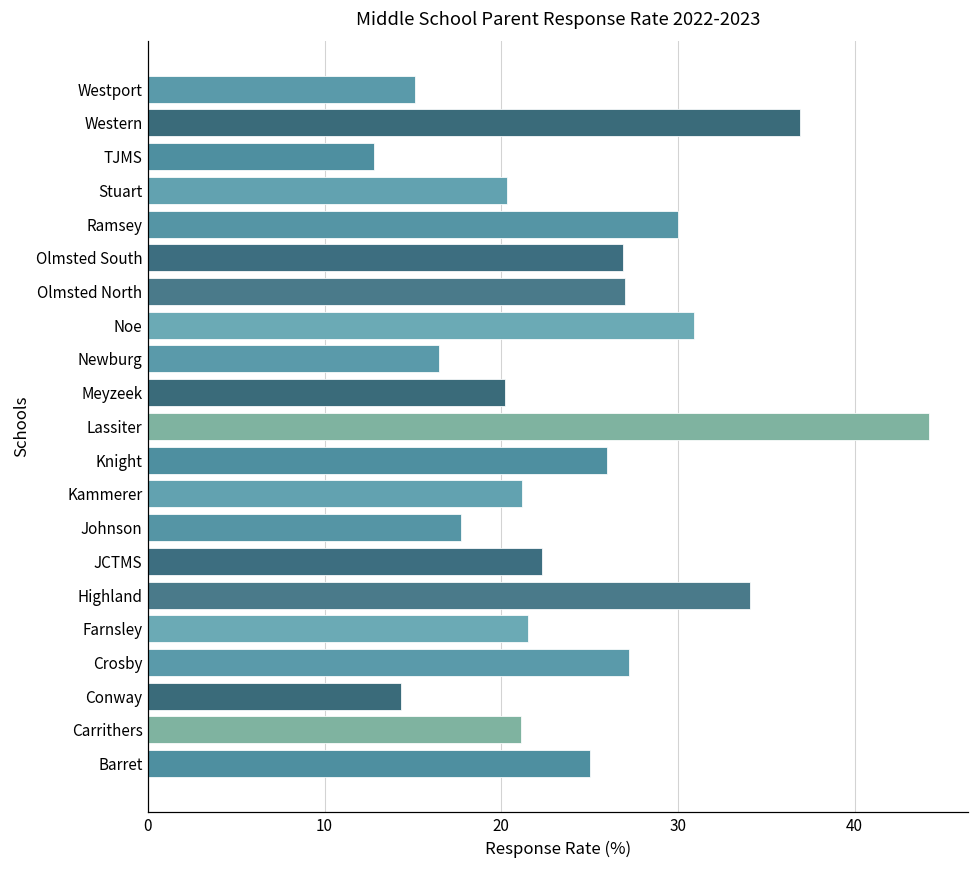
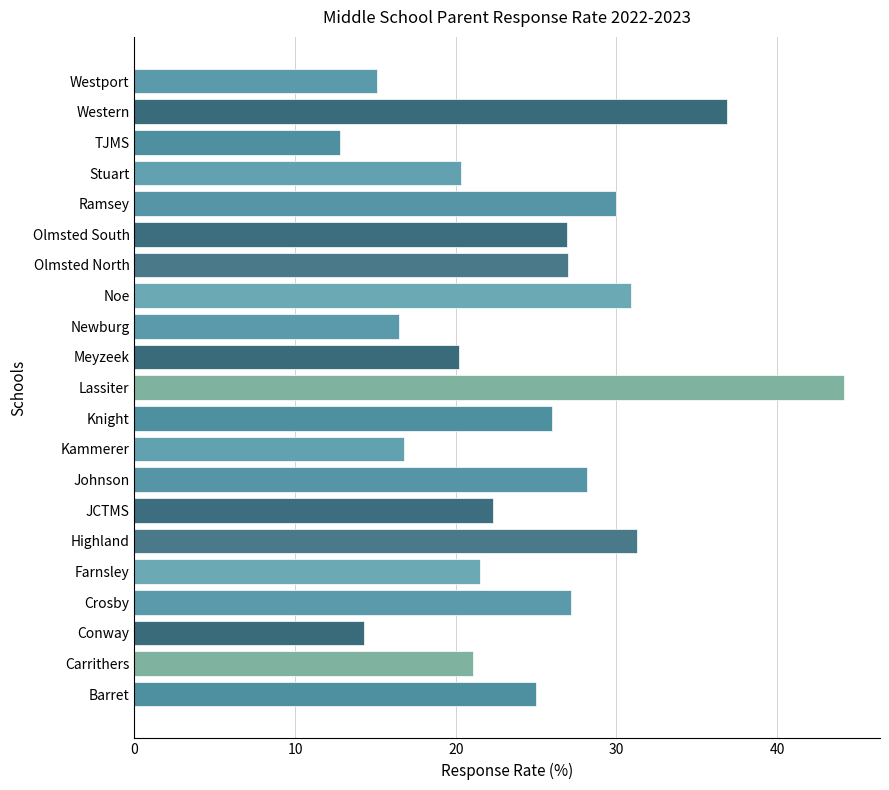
Kammerer: 21.2 -> 16.8
Johnson: 17.7 -> 28.2
Highland: 34.1 -> 31.3
